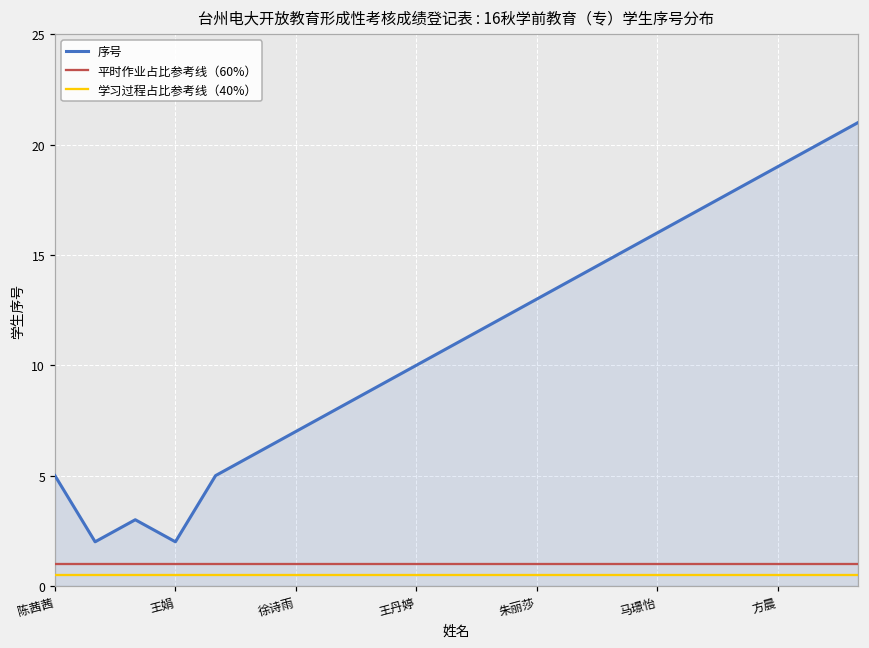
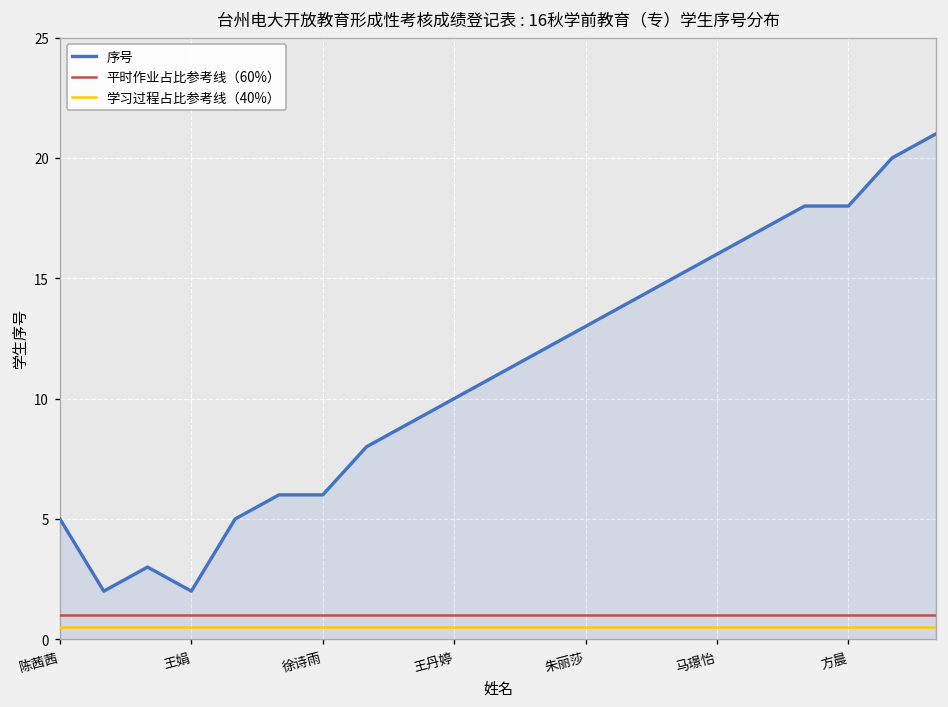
序号, 徐诗雨: 7 -> 6
序号, 方晨: 19 -> 18
